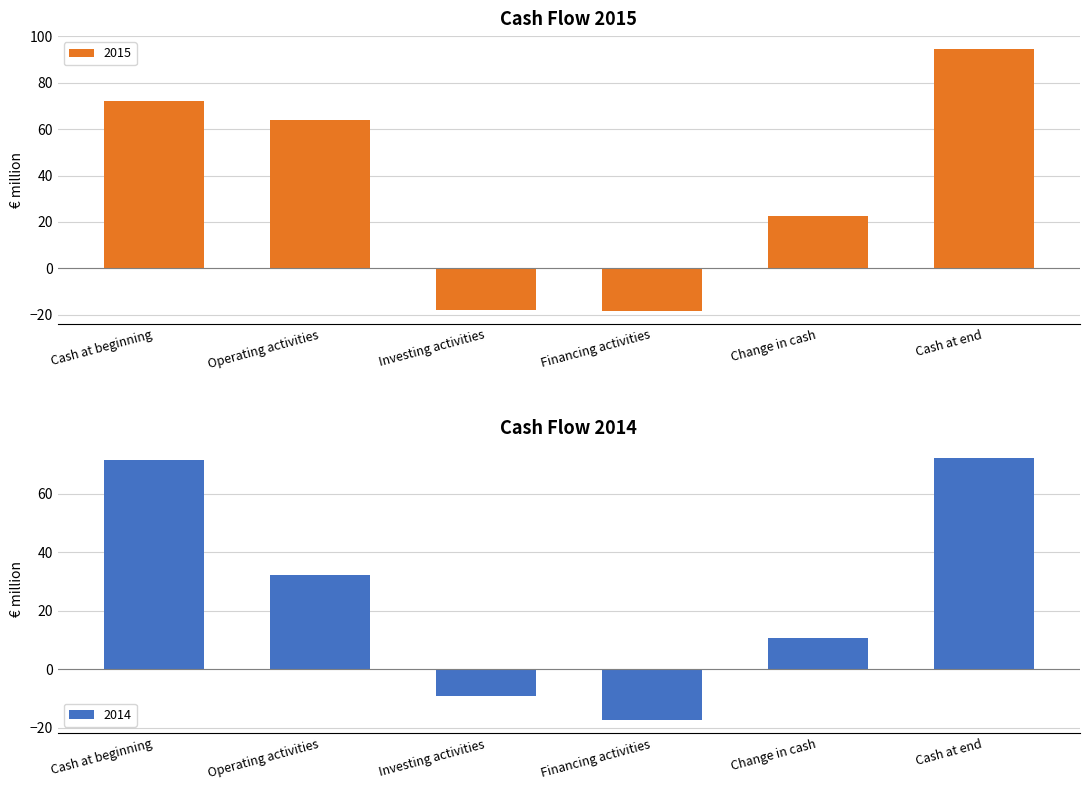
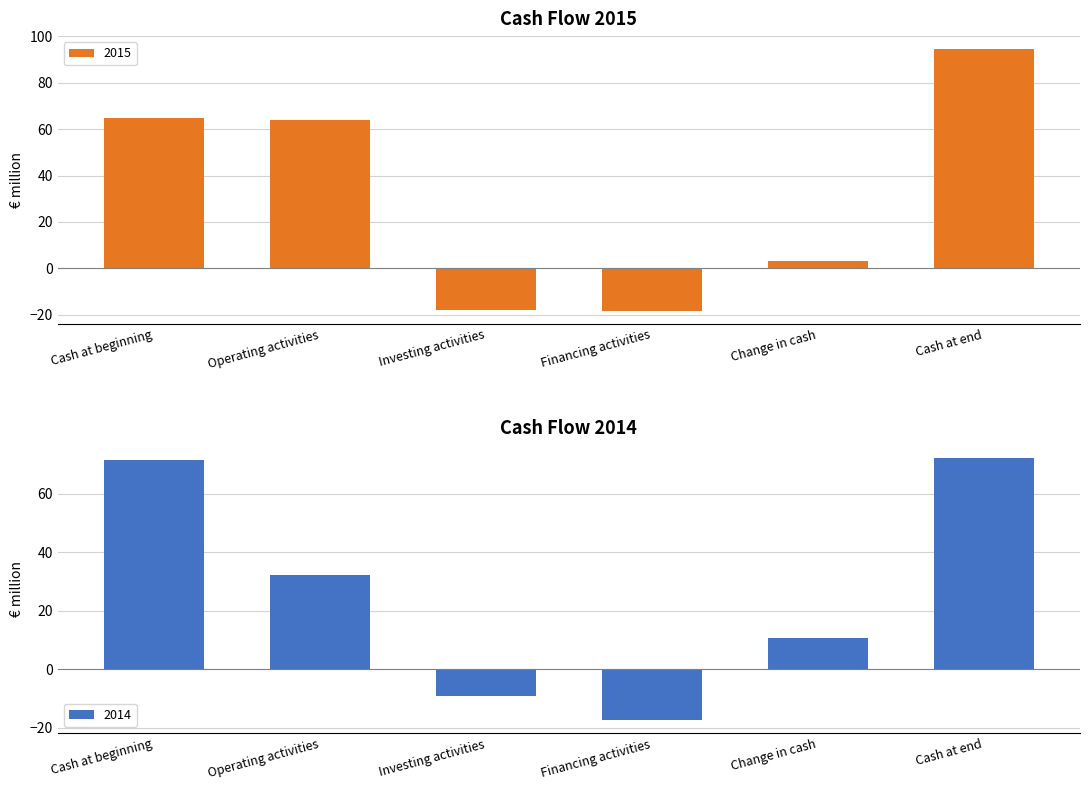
Cash Flow 2015, Cash at beginning: 72 -> 65
Cash Flow 2015, Change in cash: 22 -> 3
